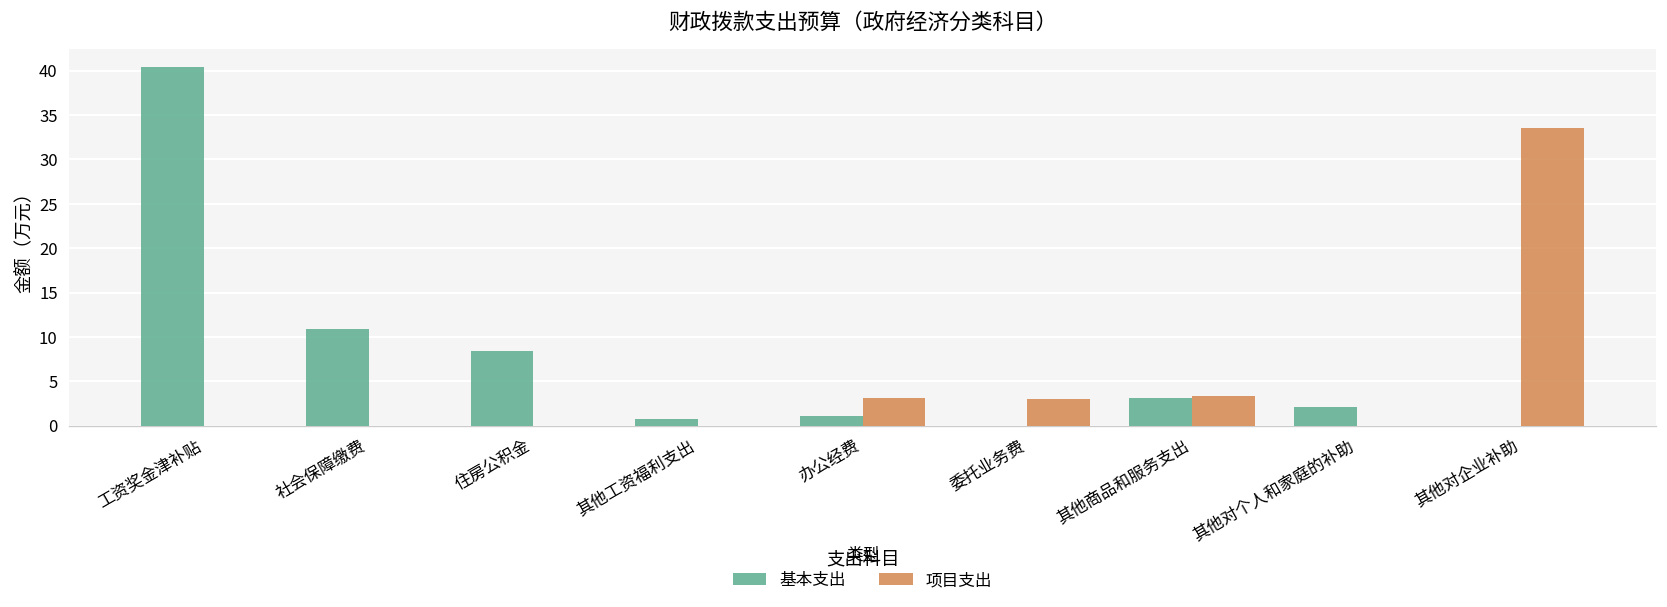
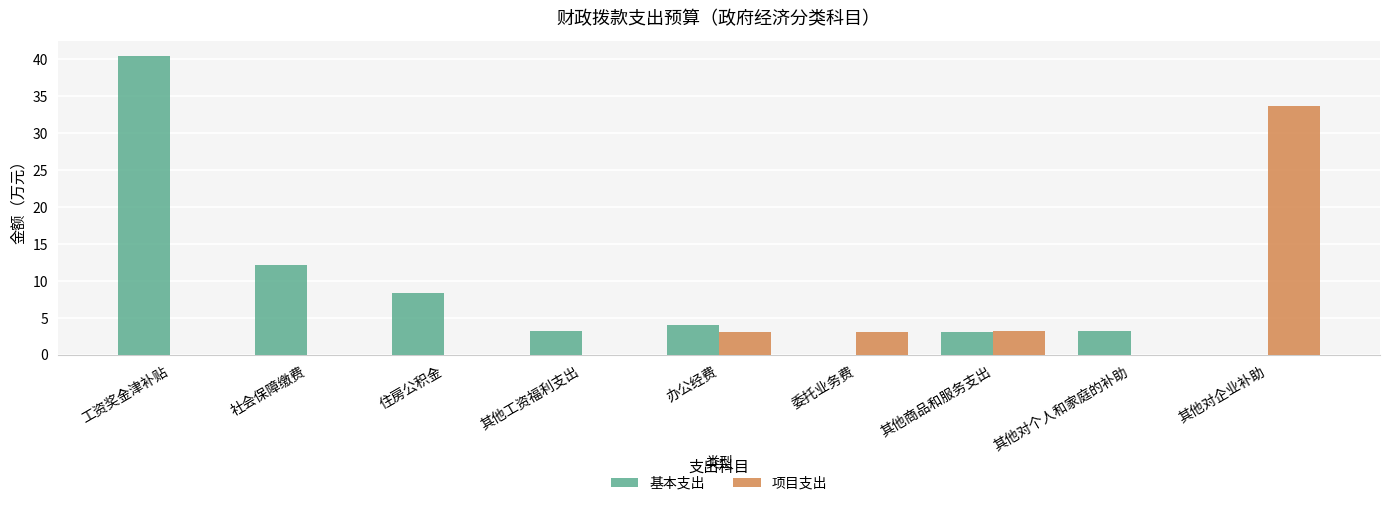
基本支出, 社会保障缴费: 11 -> 12
基本支出, 其他工资福利支出: 1 -> 3
基本支出, 办公经费: 1 -> 4
基本支出, 其他对个人和家庭的补助: 2 -> 3
